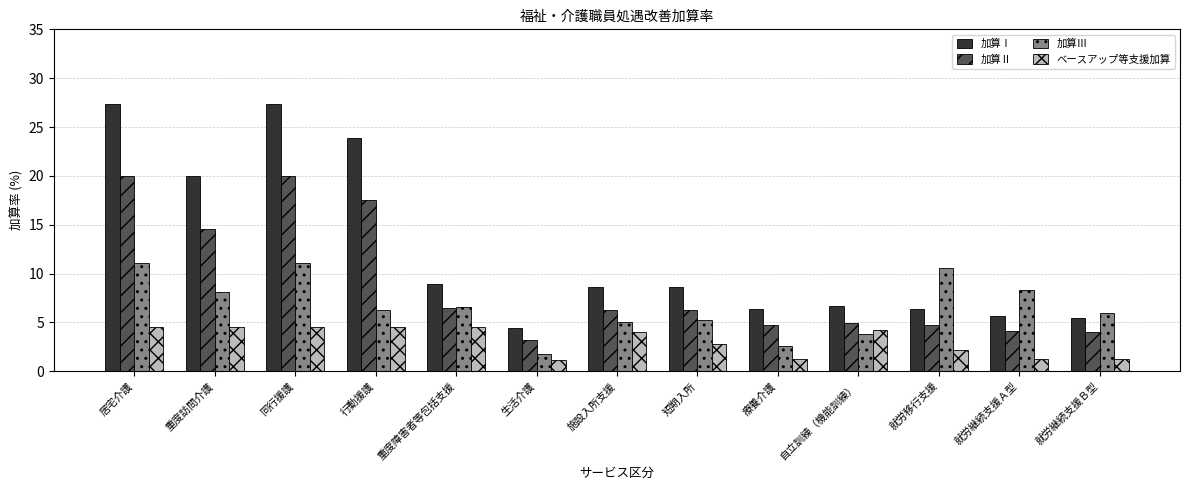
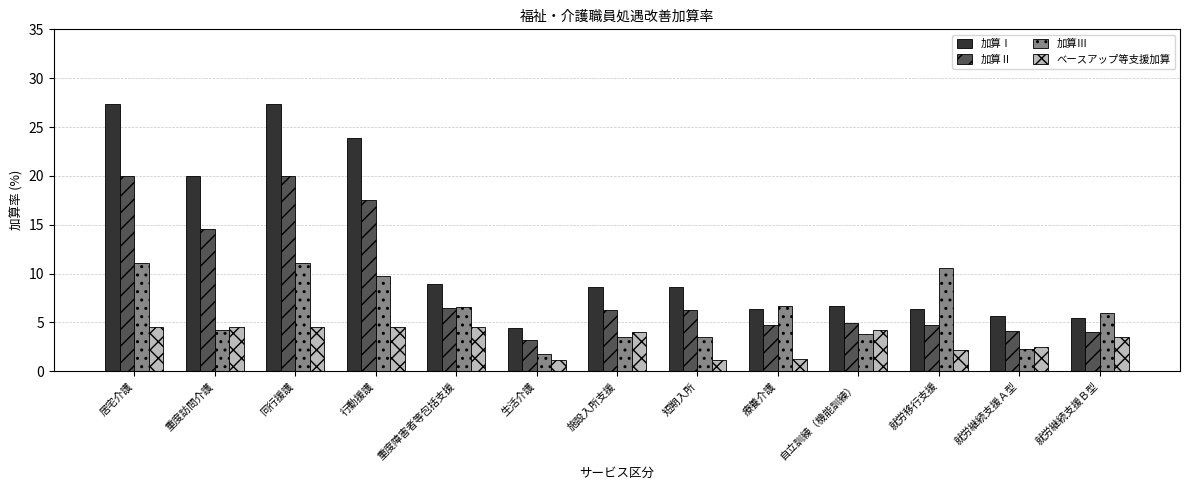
加算Ⅲ, 重度訪問介護: 8 -> 4
加算Ⅲ, 行動援護: 6 -> 10
加算Ⅲ, 施設入所支援: 5 -> 4
加算Ⅲ, 短期入所: 5 -> 4
ベースアップ等支援加算, 短期入所: 3 -> 1
加算Ⅲ, 療養介護: 3 -> 7
加算Ⅲ, 就労継続支援Ａ型: 8 -> 2
ベースアップ等支援加算, 就労継続支援Ａ型: 1 -> 3
ベースアップ等支援加算, 就労継続支援Ｂ型: 1 -> 4
